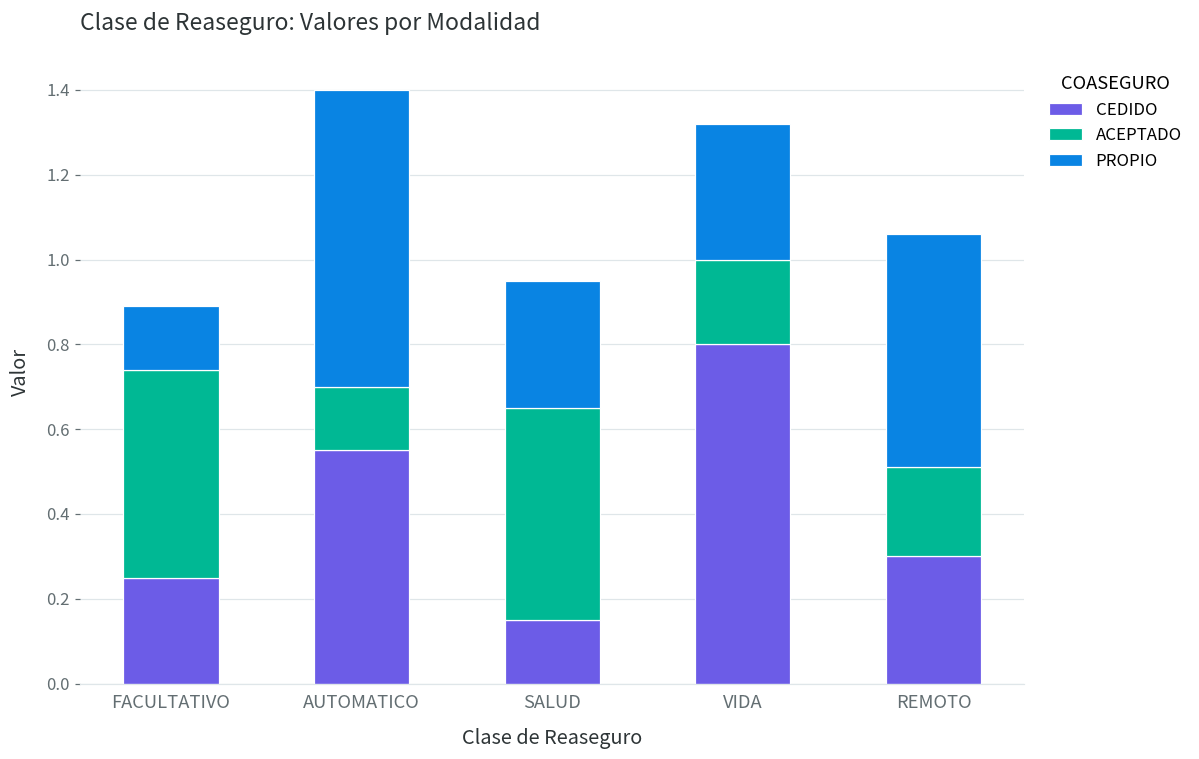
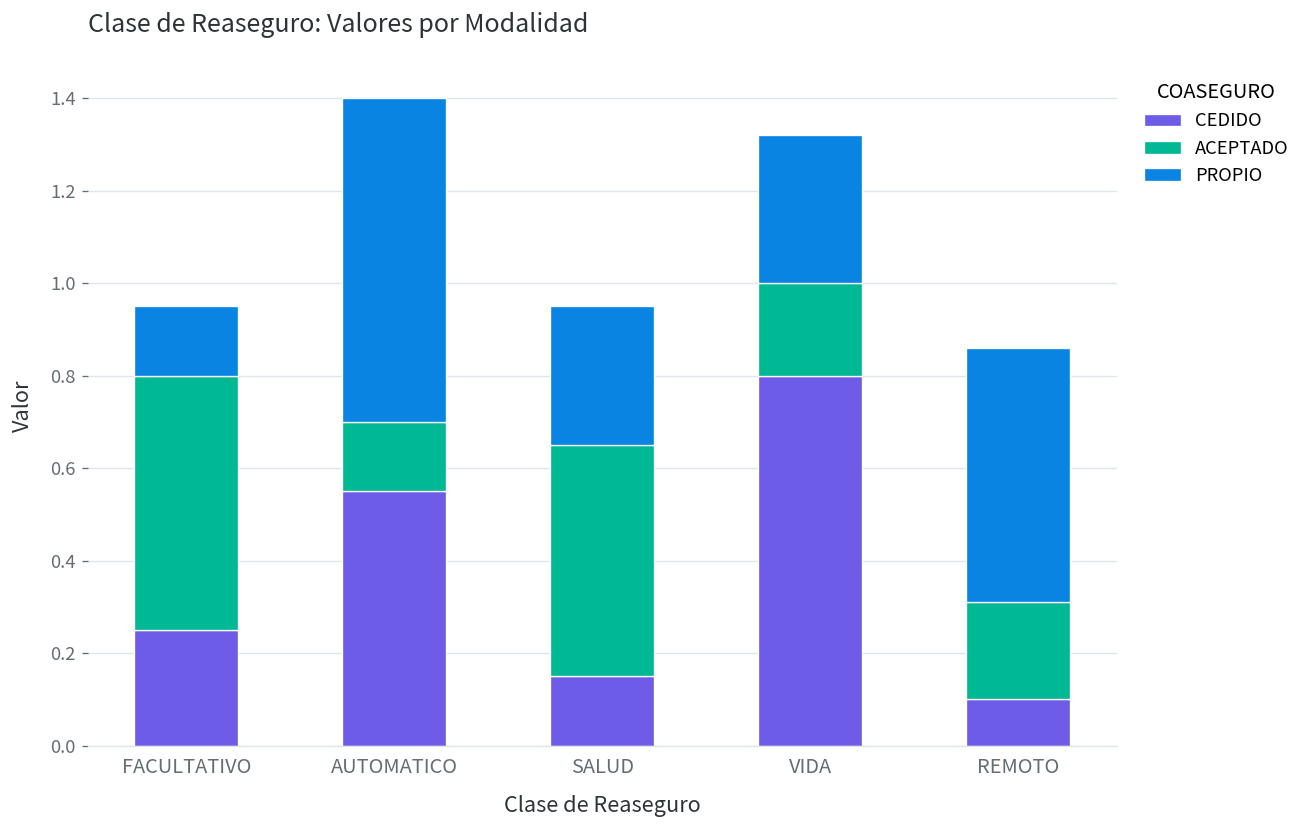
ACEPTADO, FACULTATIVO: 0.49 -> 0.55
CEDIDO, REMOTO: 0.3 -> 0.1
